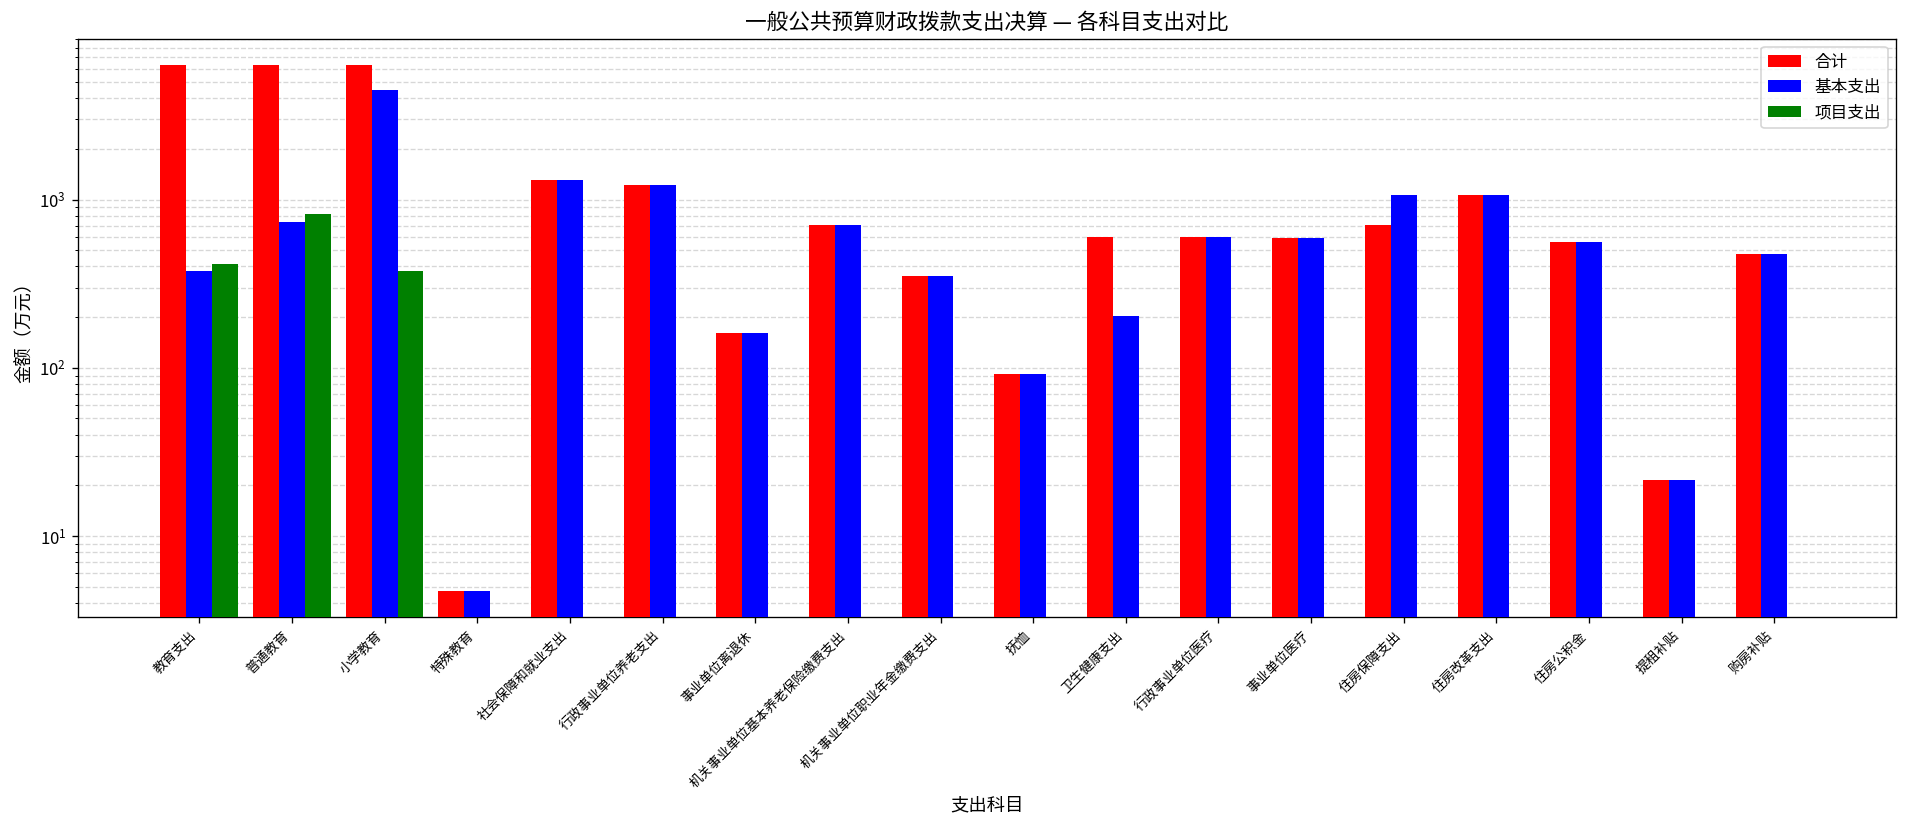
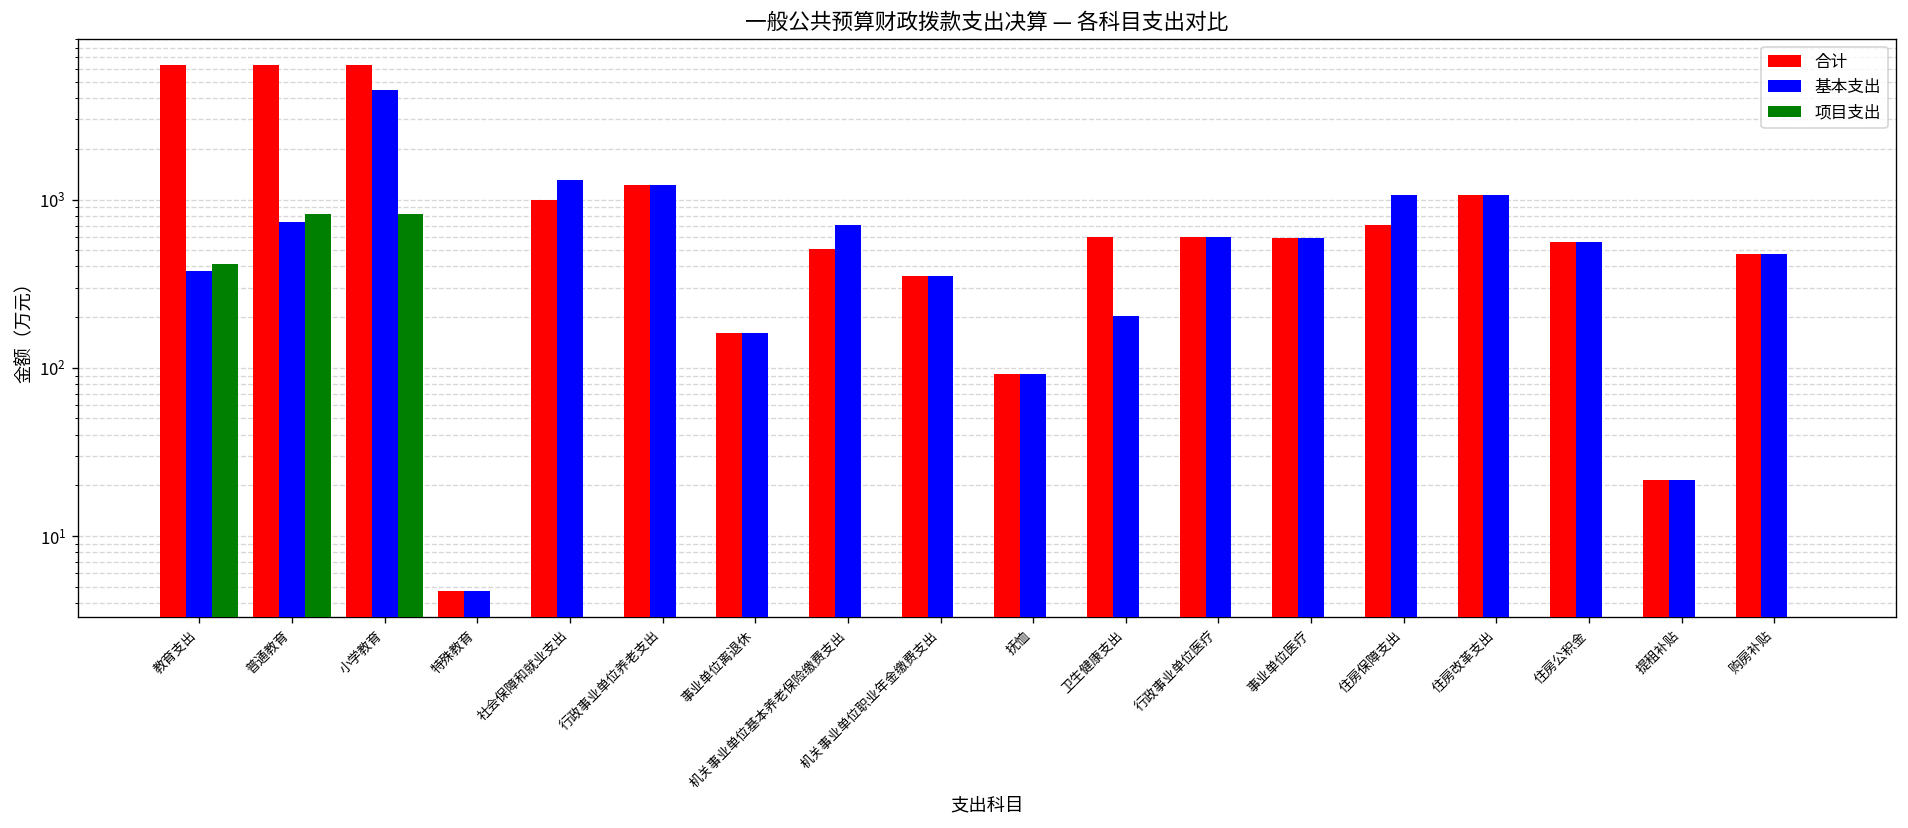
项目支出, 小学教育: 370 -> 800
合计, 社会保障和就业支出: 1300 -> 1000
合计, 机关事业单位基本养老保险缴费支出: 700 -> 510
